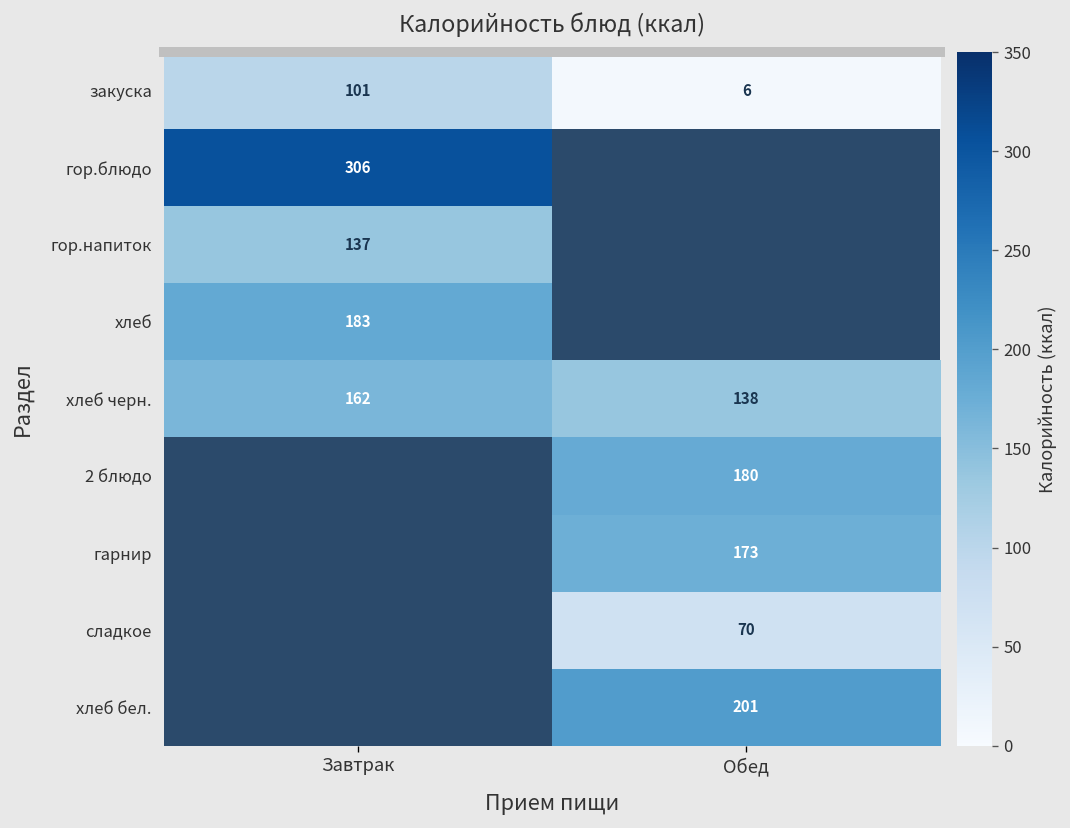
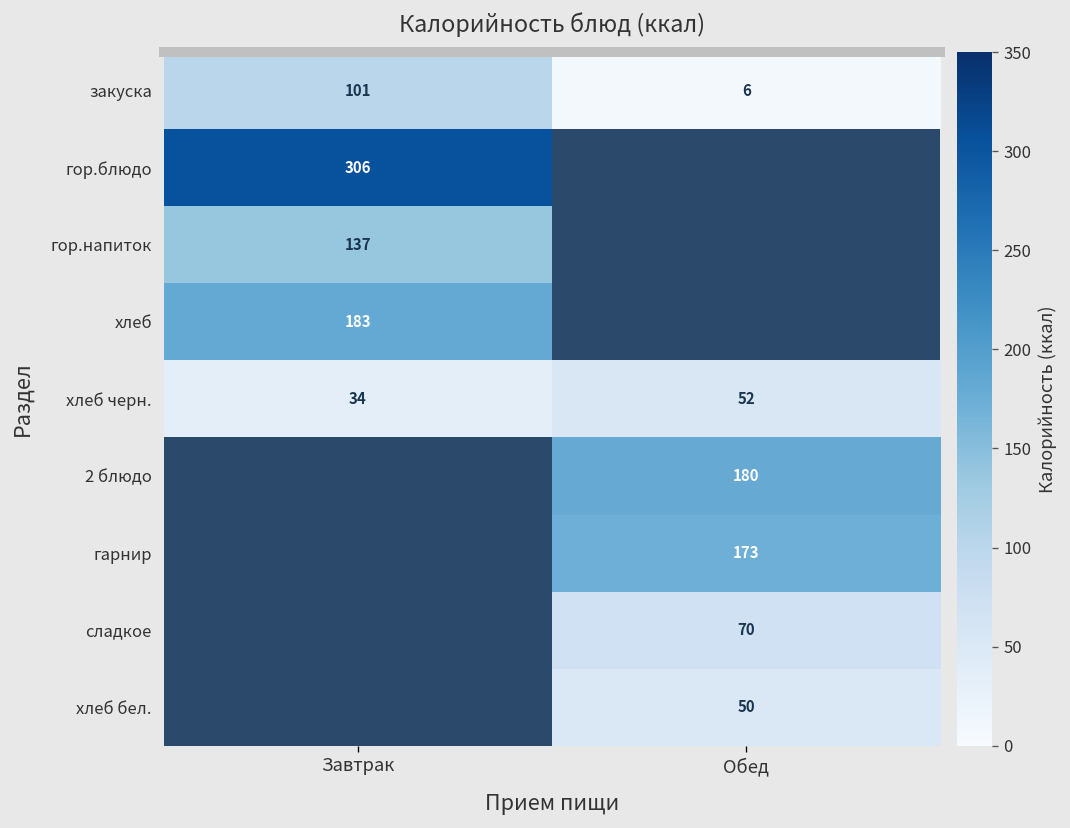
хлеб черн., Завтрак: 162 -> 34
хлеб черн., Обед: 138 -> 52
хлеб бел., Обед: 201 -> 50
